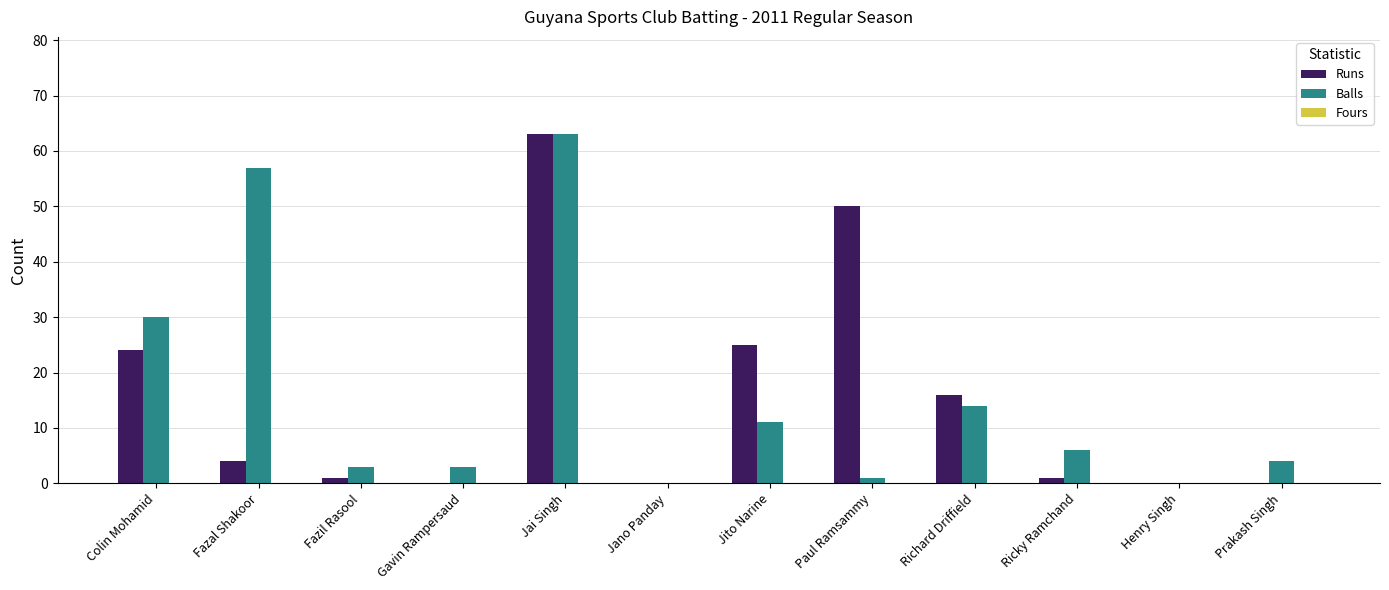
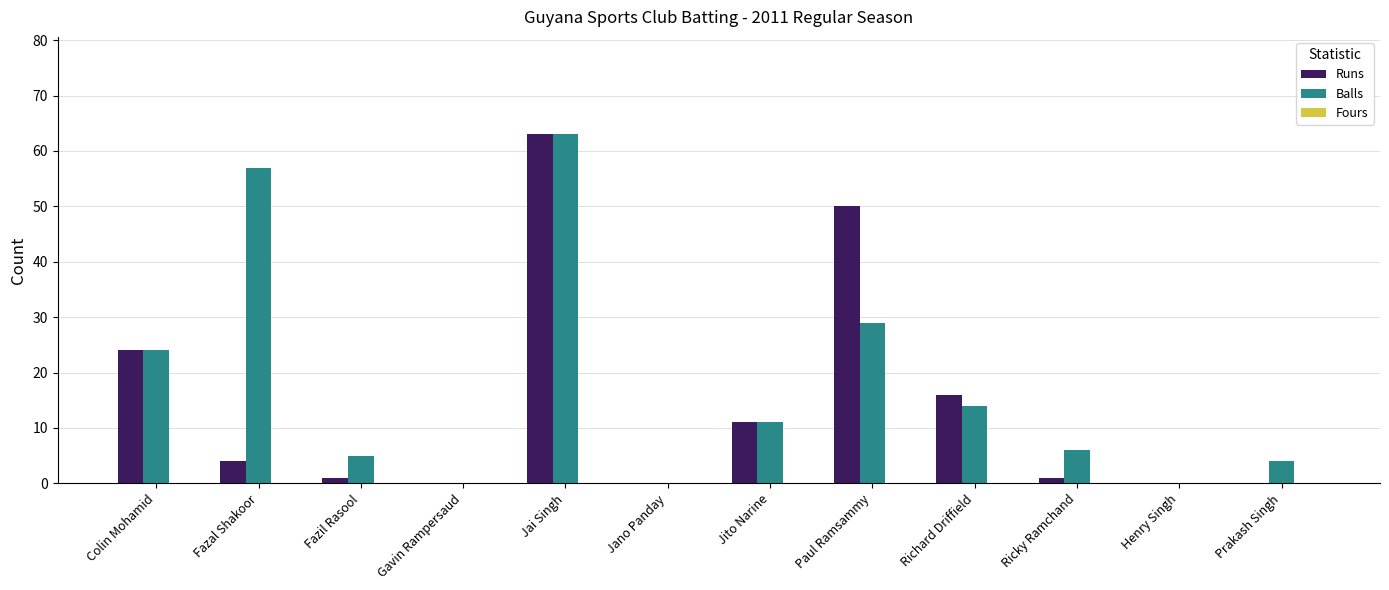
Balls, Colin Mohamid: 30 -> 24
Balls, Fazil Rasool: 3 -> 5
Balls, Gavin Rampersaud: 3 -> 0
Runs, Jito Narine: 25 -> 11
Balls, Paul Ramsammy: 1 -> 29
